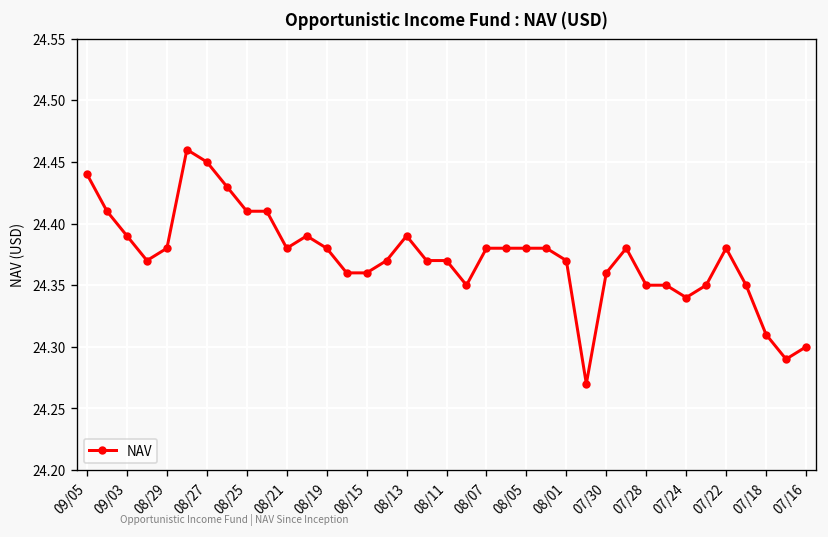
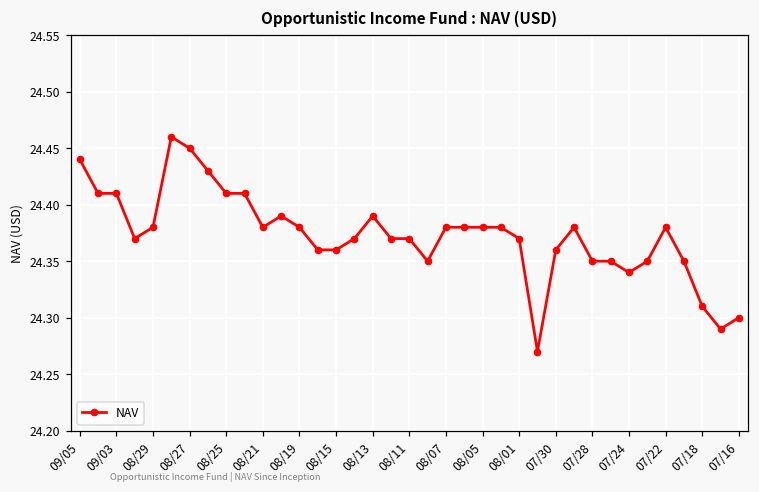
09/03: 24.39 -> 24.41
